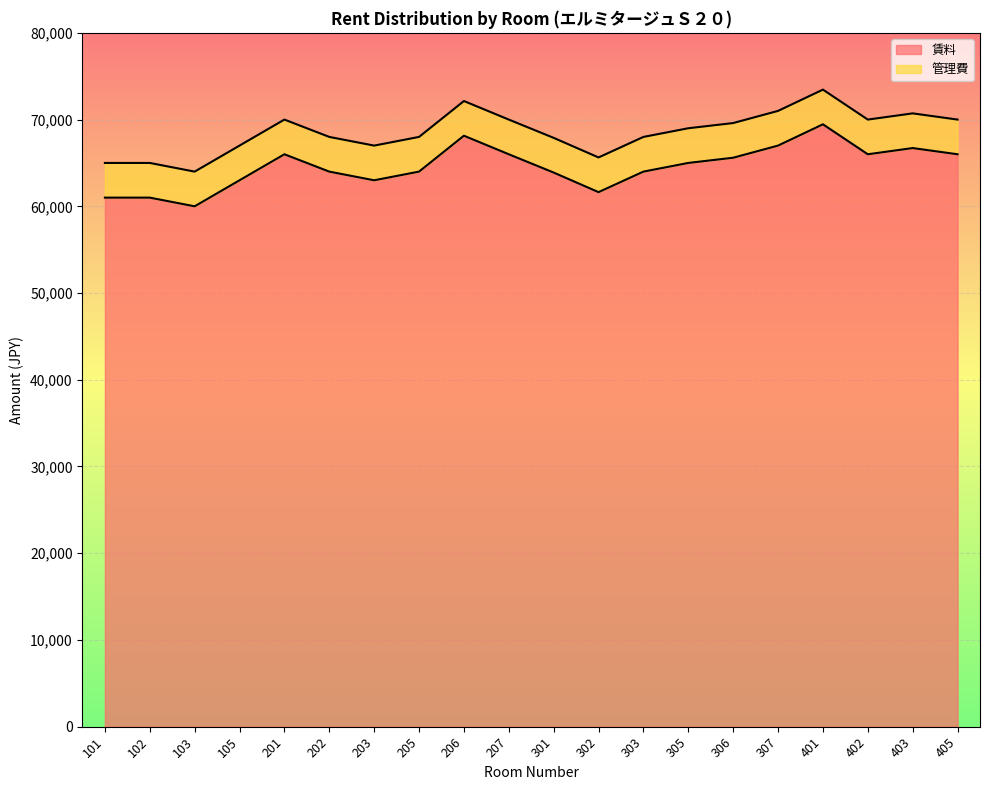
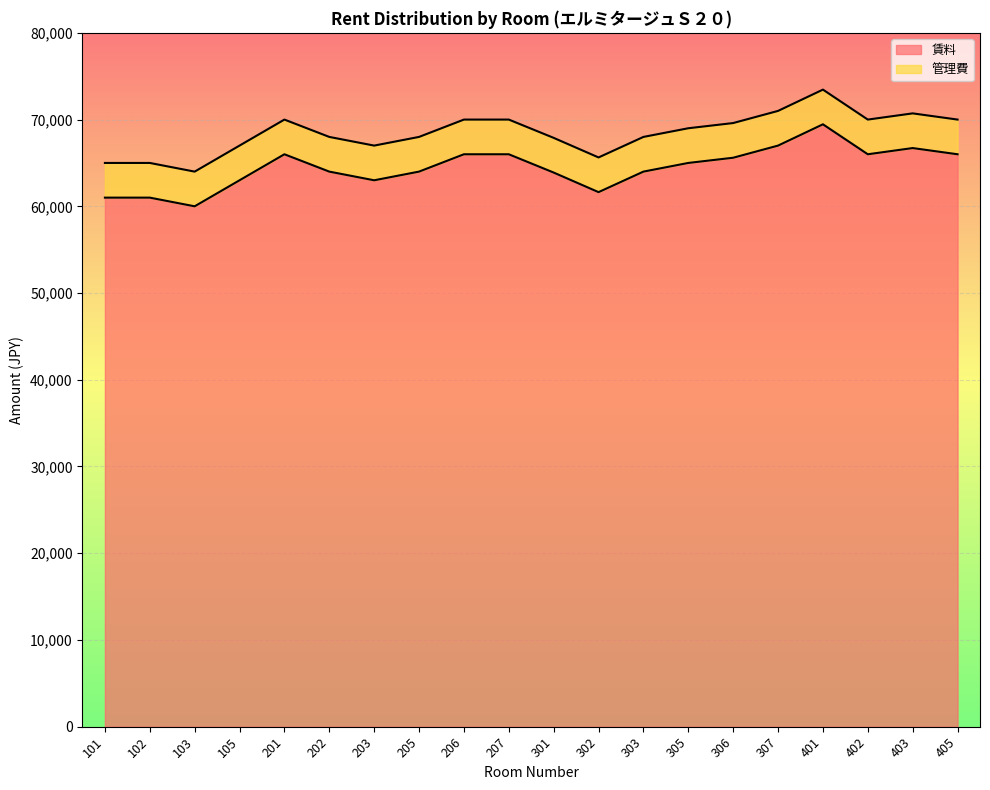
賃料, 206: 68,000 -> 66,000
